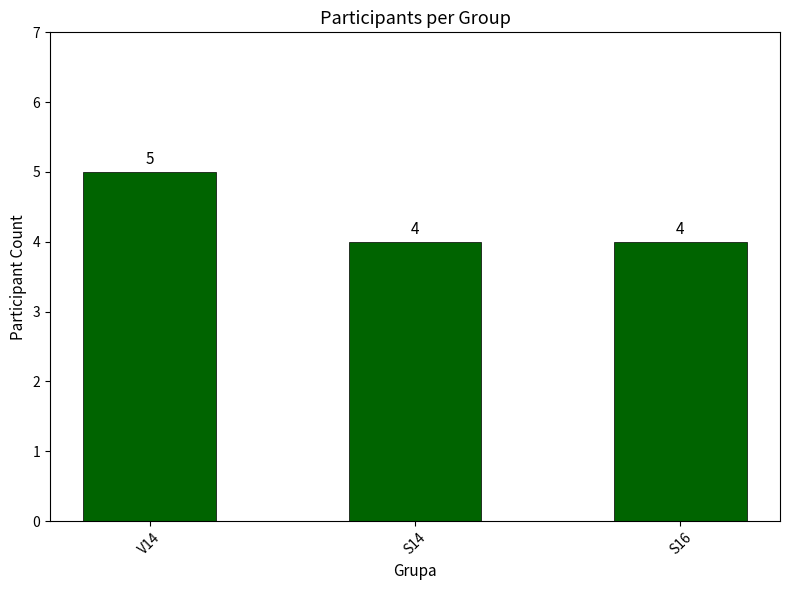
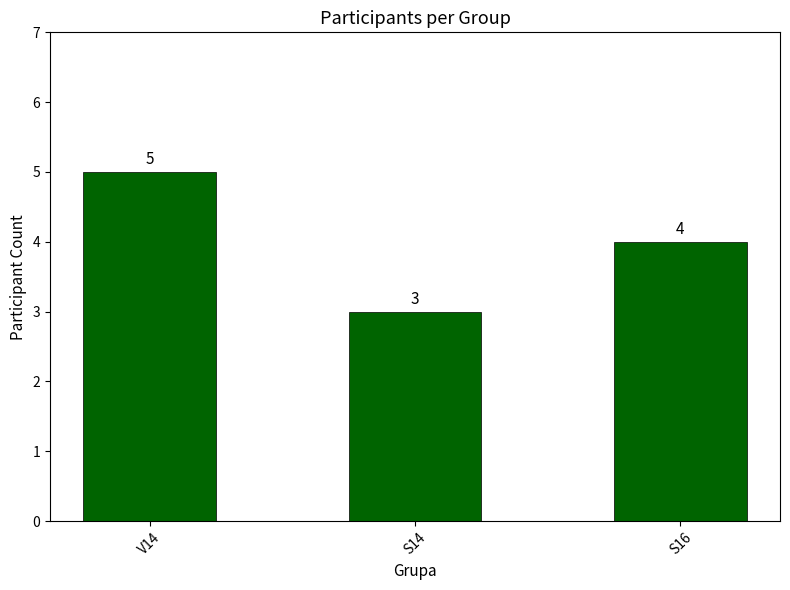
S14: 4 -> 3
